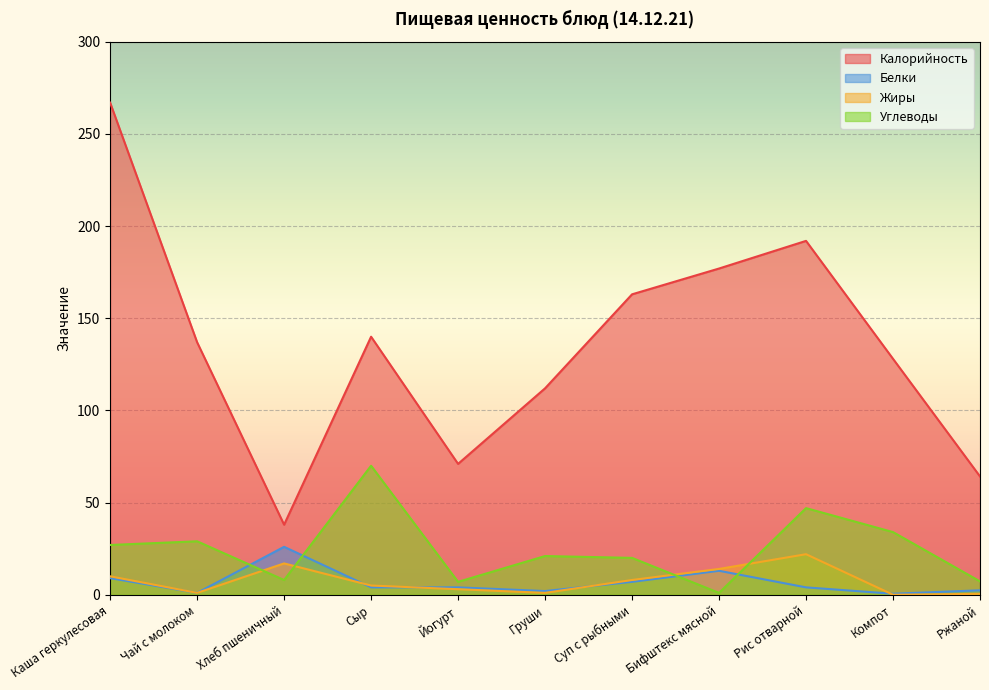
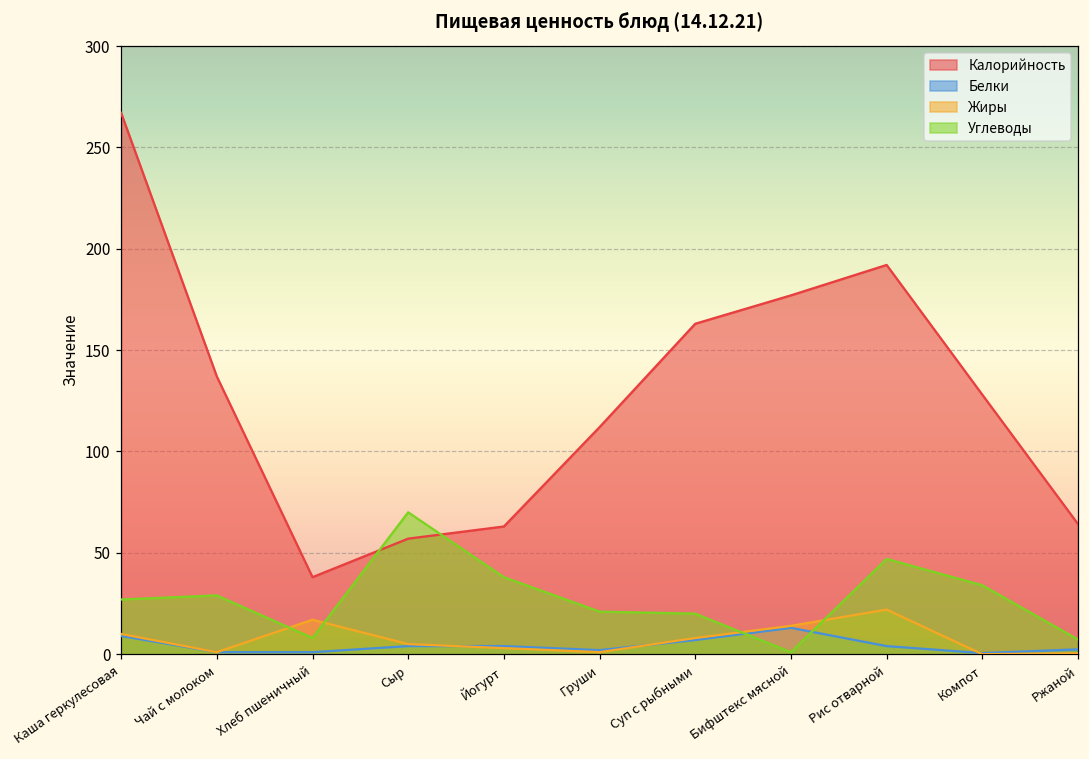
Белки, Хлеб пшеничный: 26 -> 1
Калорийность, Сыр: 140 -> 57
Калорийность, Йогурт: 71 -> 63
Углеводы, Йогурт: 7 -> 38
